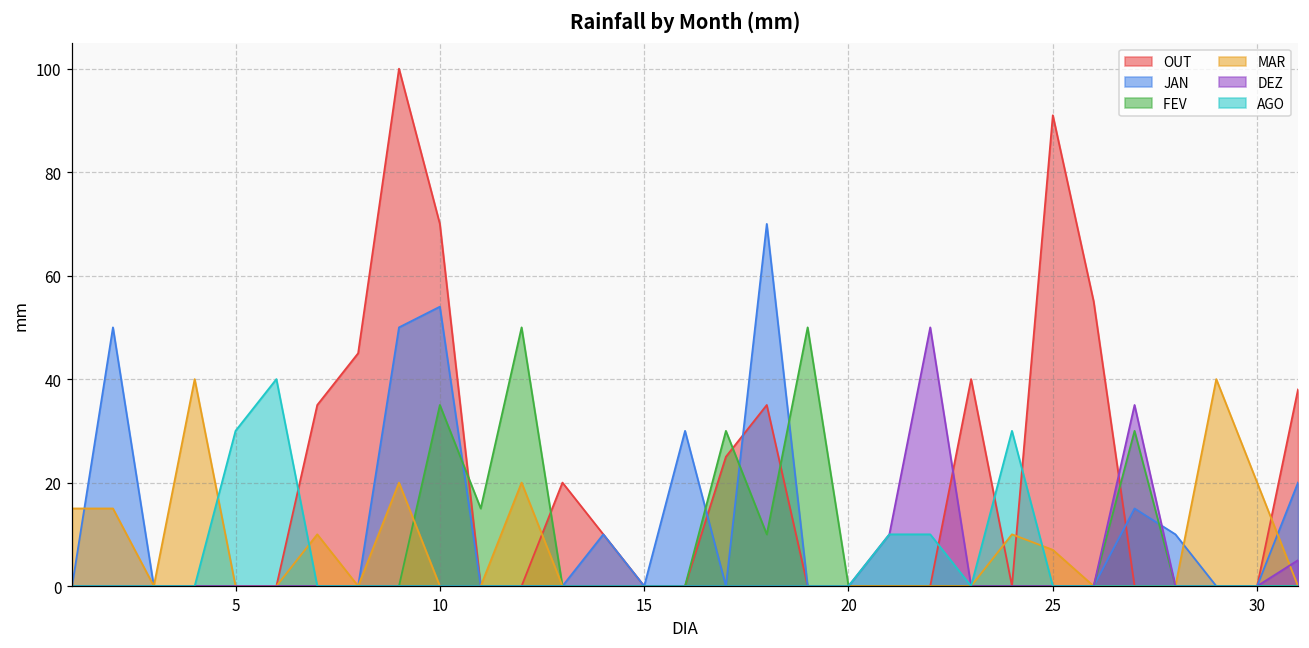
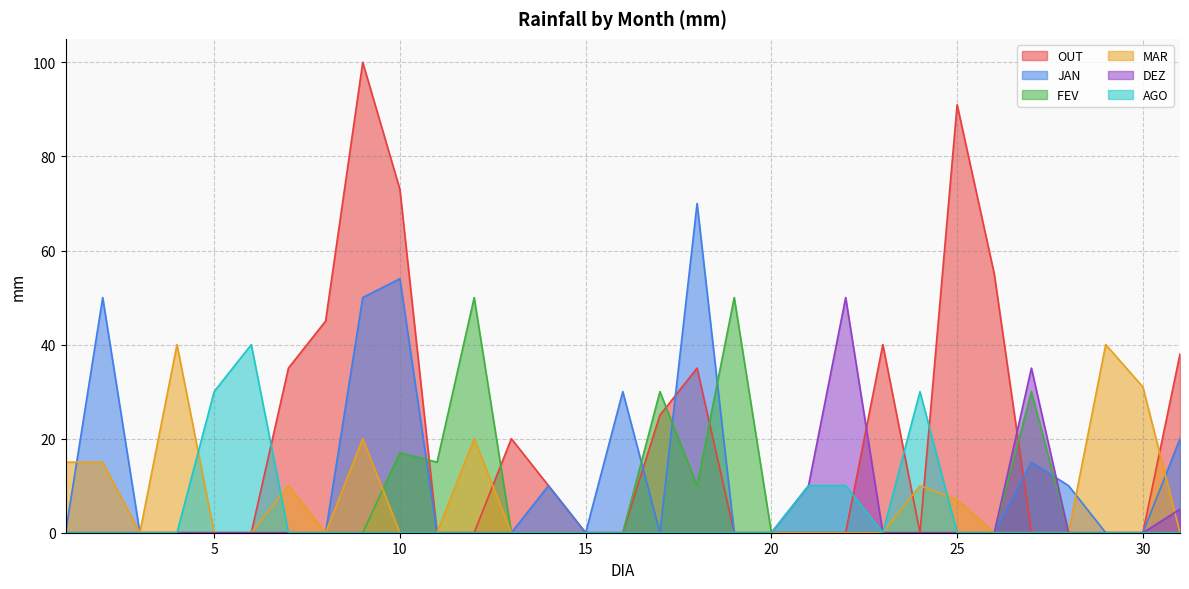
OUT, 10: 70 -> 73
FEV, 10: 35 -> 17
MAR, 30: 20 -> 31
